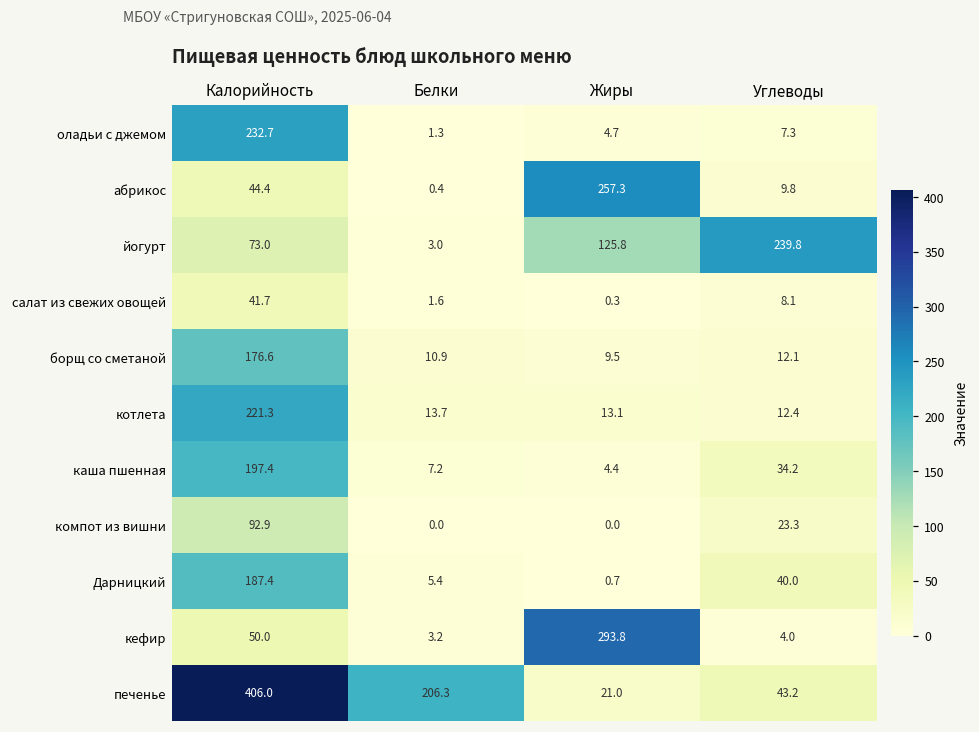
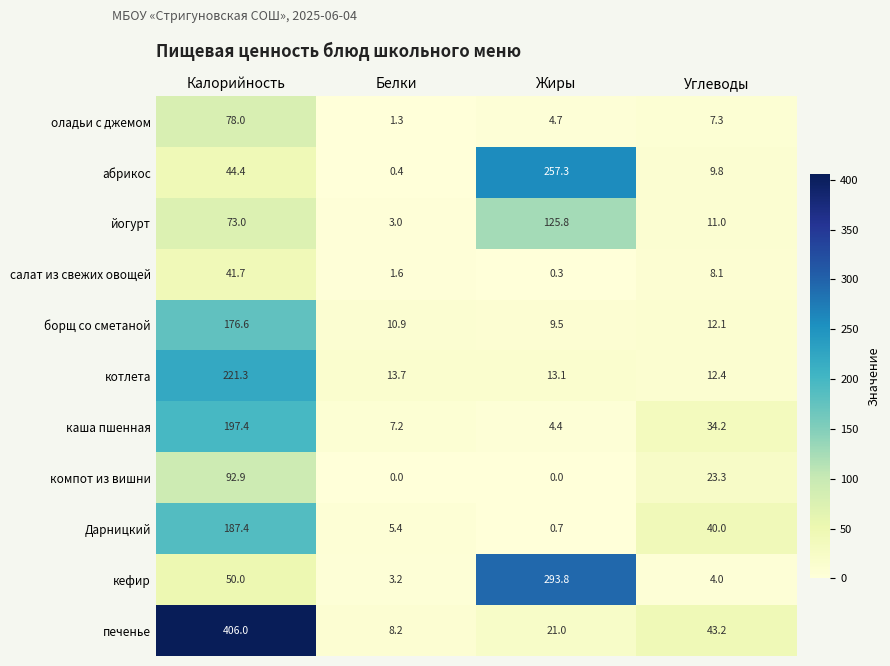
оладьи с джемом, Калорийность: 232.7 -> 78.0
йогурт, Углеводы: 239.8 -> 11.0
печенье, Белки: 206.3 -> 8.2
